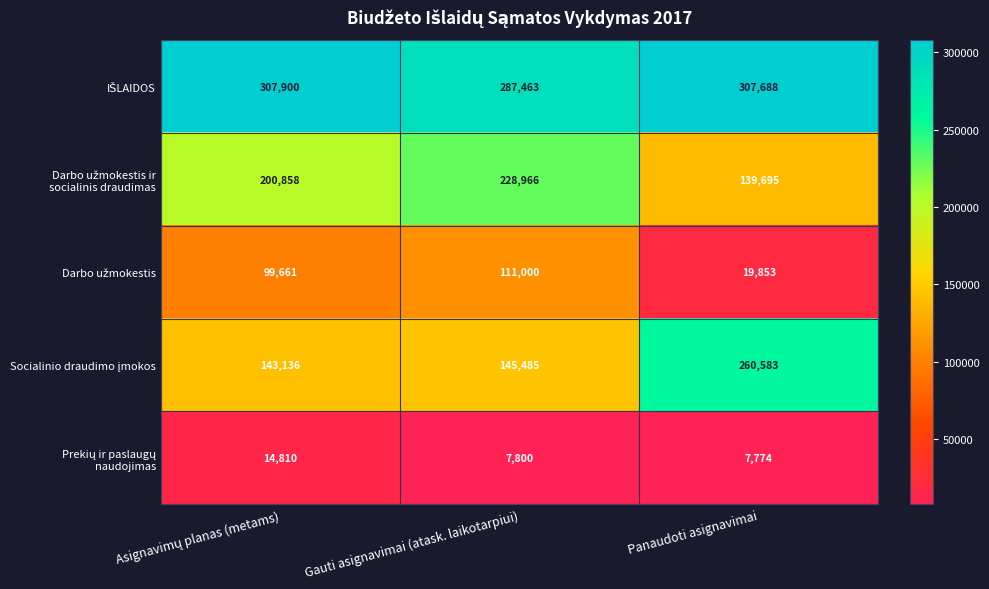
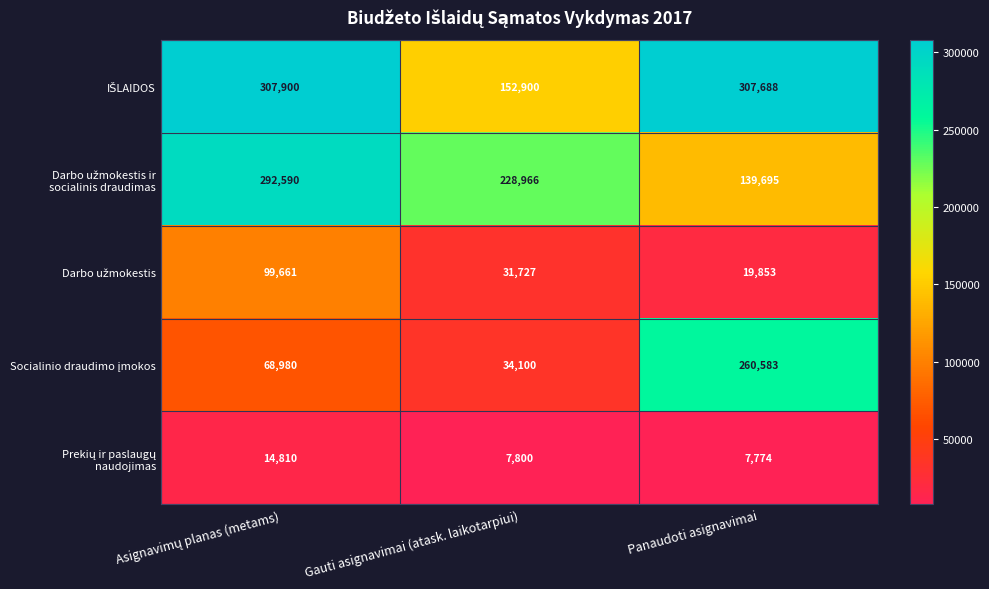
IŠLAIDOS, Gauti asignavimai (atask. laikotarpiui): 287,463 -> 152,900
Darbo užmokestis ir socialinis draudimas, Asignavimų planas (metams): 200,858 -> 292,590
Darbo užmokestis, Gauti asignavimai (atask. laikotarpiui): 111,000 -> 31,727
Socialinio draudimo įmokos, Asignavimų planas (metams): 143,136 -> 68,980
Socialinio draudimo įmokos, Gauti asignavimai (atask. laikotarpiui): 145,485 -> 34,100
